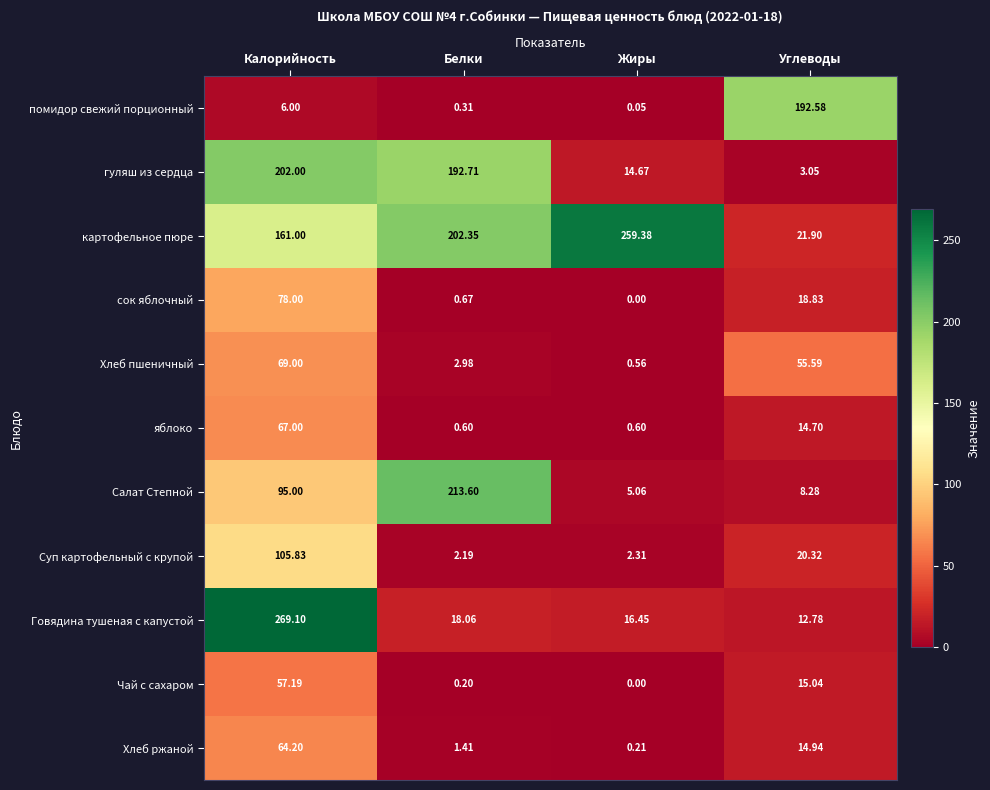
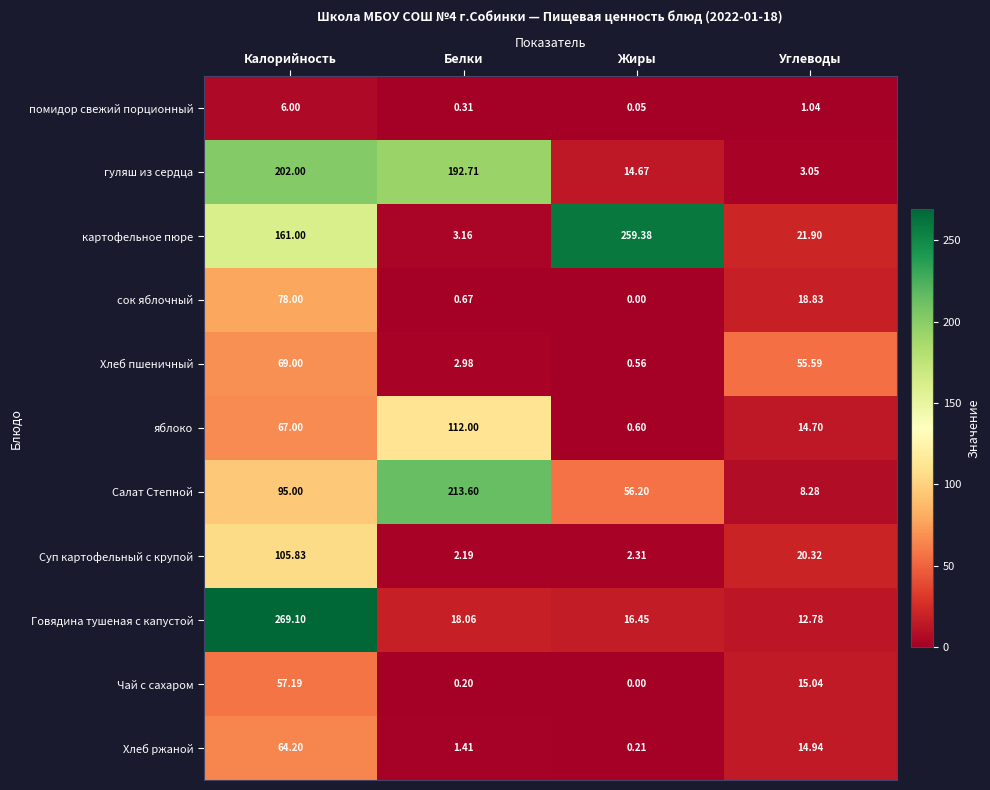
помидор свежий порционный, Углеводы: 192.58 -> 1.04
картофельное пюре, Белки: 202.35 -> 3.16
яблоко, Белки: 0.60 -> 112.00
Салат Степной, Жиры: 5.06 -> 56.20
